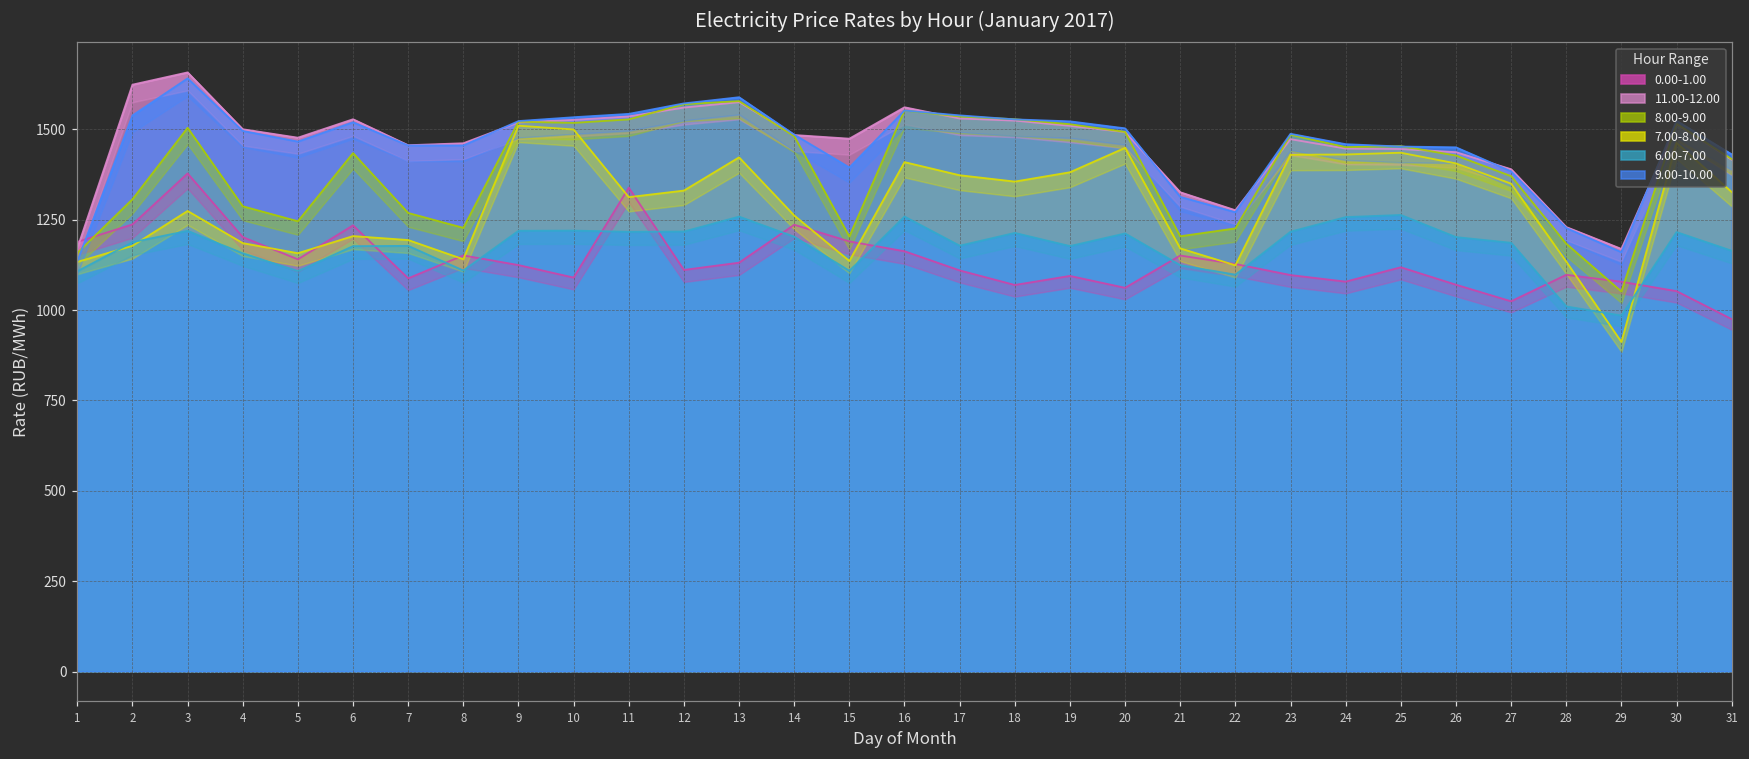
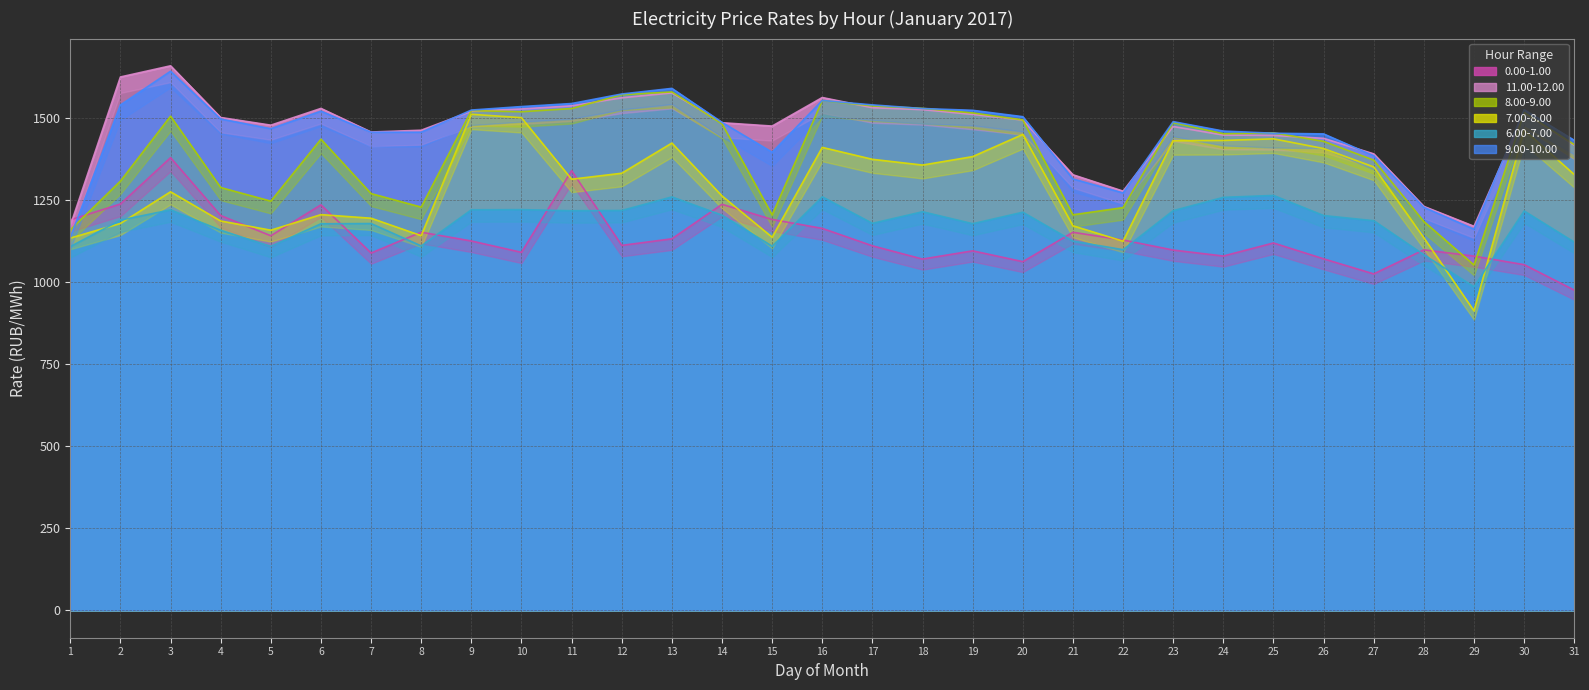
6.00-7.00, 28: 1010 -> 1080
6.00-7.00, 31: 1160 -> 1120
